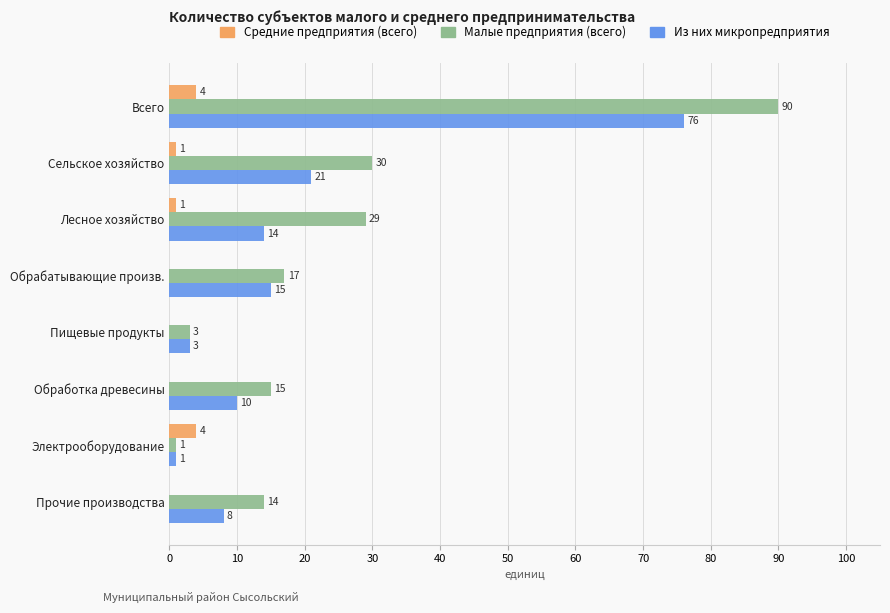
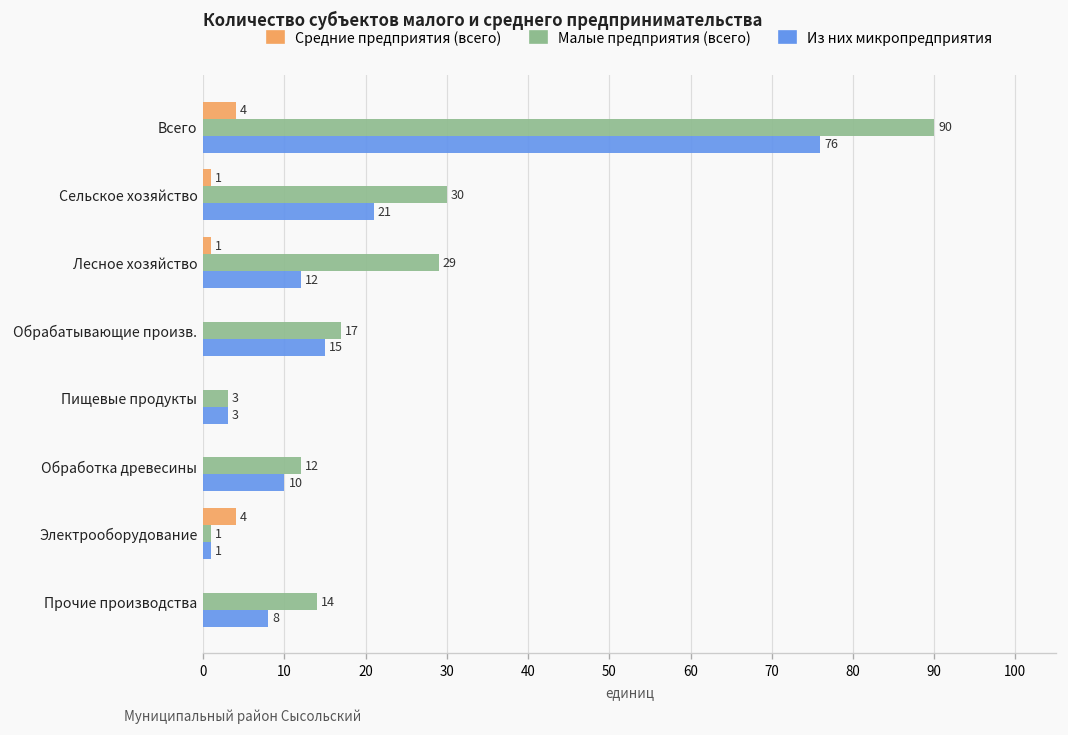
Из них микропредприятия, Лесное хозяйство: 14 -> 12
Малые предприятия (всего), Обработка древесины: 15 -> 12
